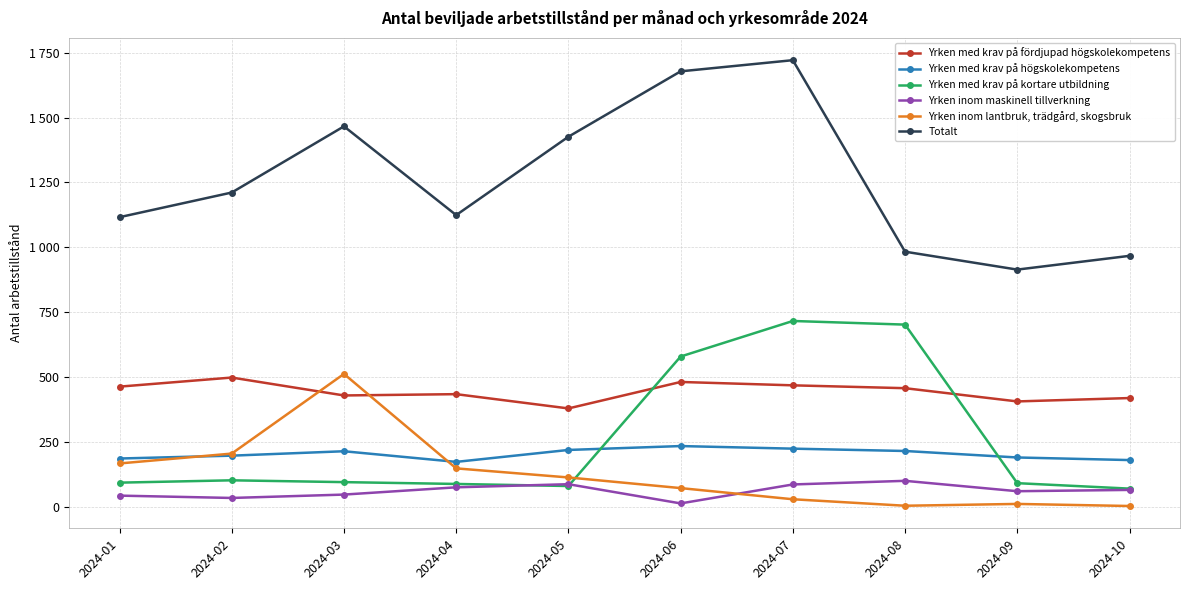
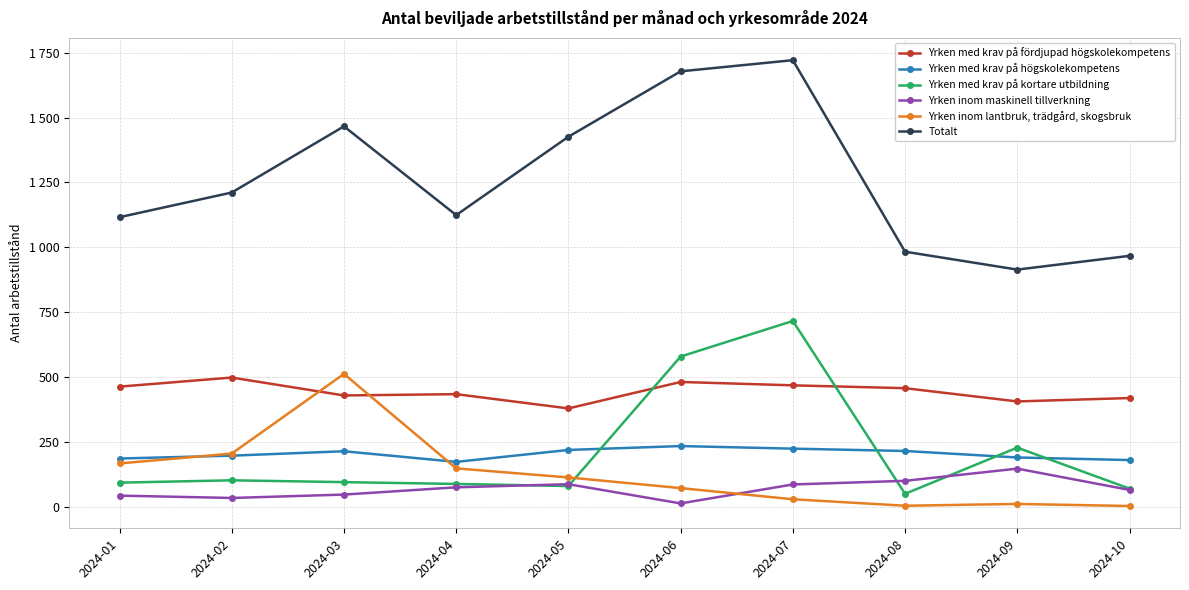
Yrken med krav på kortare utbildning, 2024-08: 700 -> 50
Yrken med krav på kortare utbildning, 2024-09: 90 -> 230
Yrken inom maskinell tillverkning, 2024-09: 60 -> 150
